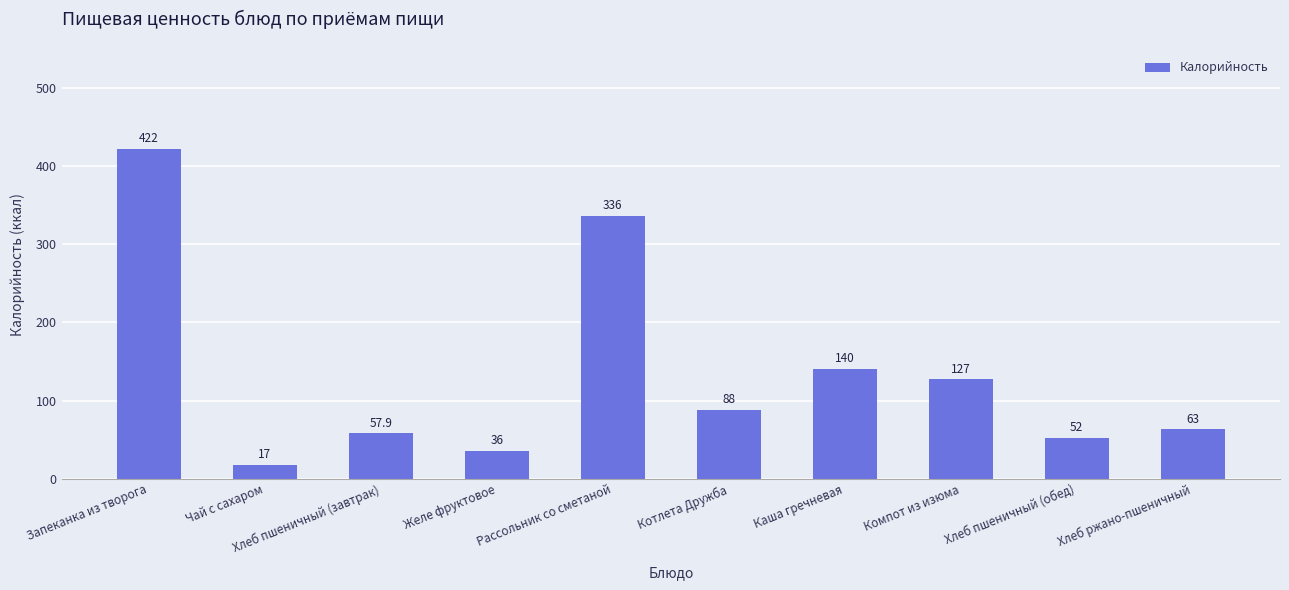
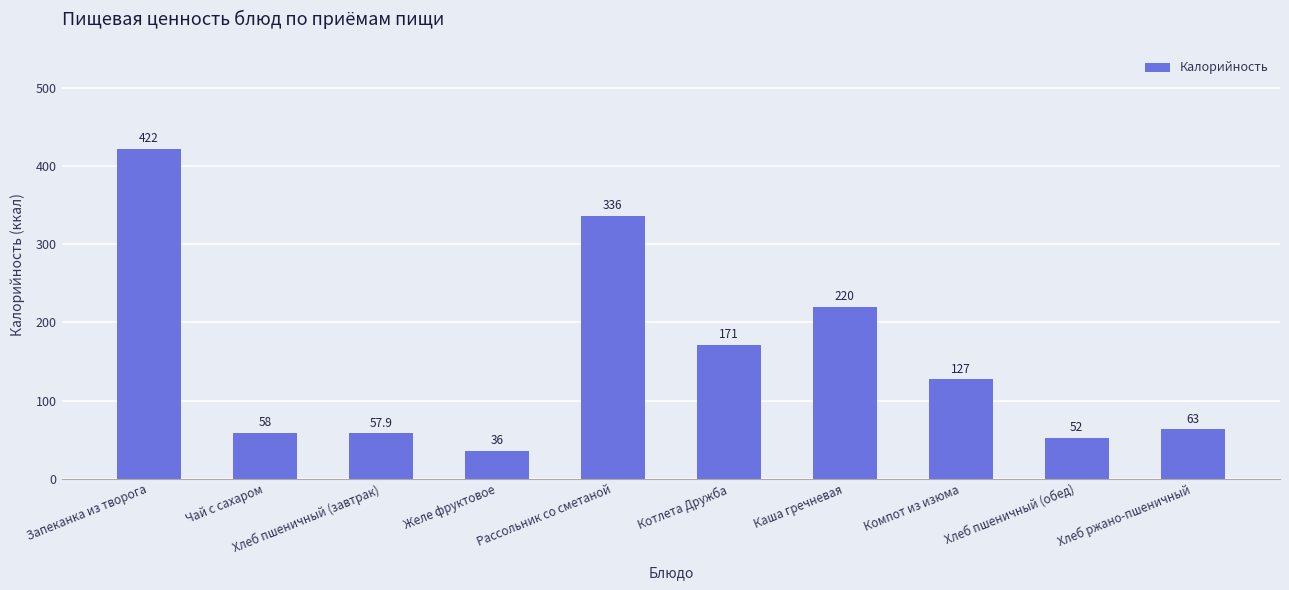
Чай с сахаром: 17 -> 58
Котлета Дружба: 88 -> 171
Каша гречневая: 140 -> 220
